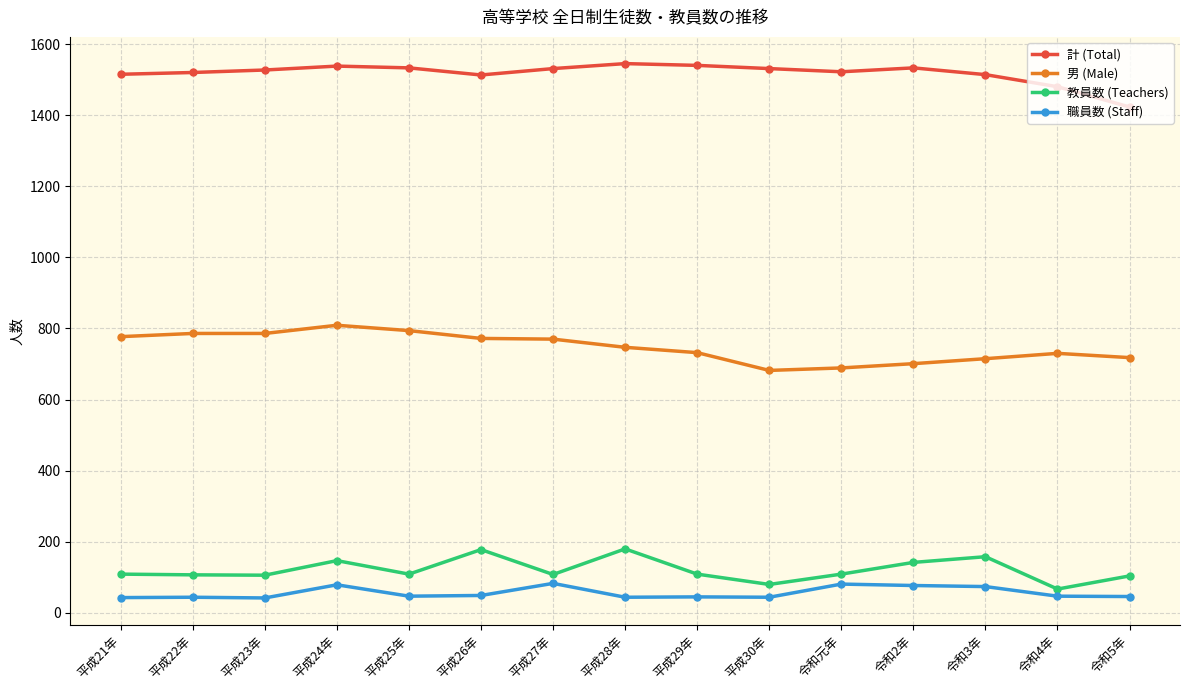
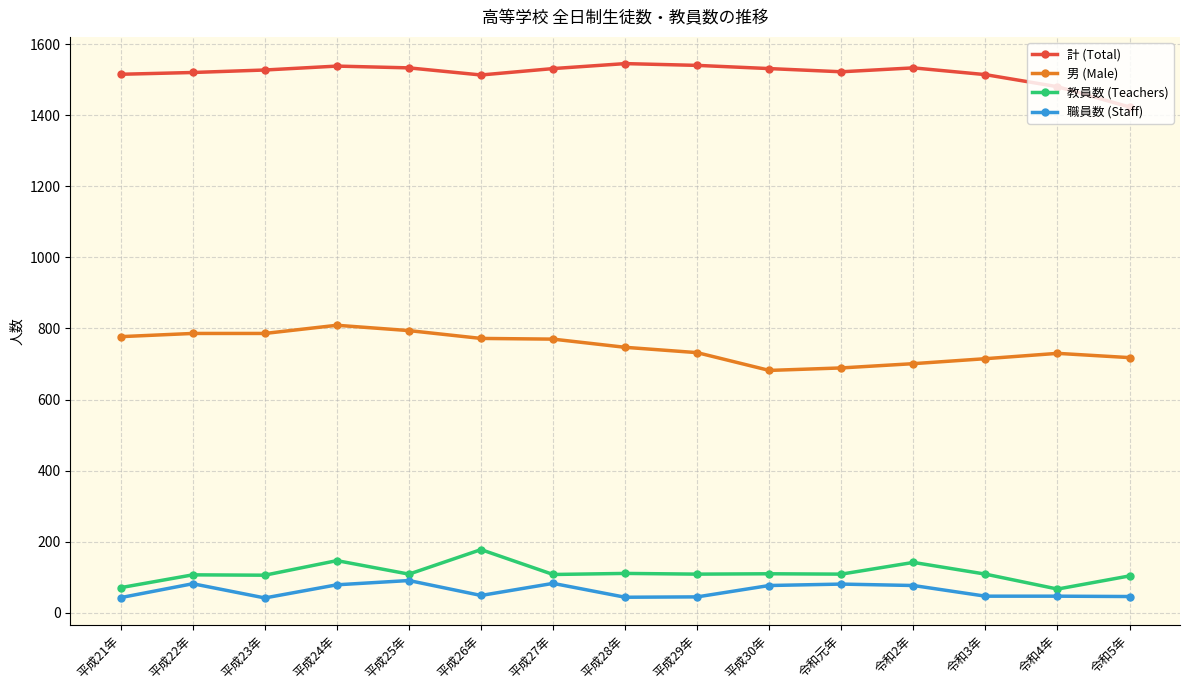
教員数 (Teachers), 平成21年: 110 -> 70
職員数 (Staff), 平成22年: 40 -> 80
職員数 (Staff), 平成25年: 50 -> 90
教員数 (Teachers), 平成28年: 180 -> 110
教員数 (Teachers), 平成30年: 80 -> 110
職員数 (Staff), 平成30年: 40 -> 80
教員数 (Teachers), 令和3年: 160 -> 110
職員数 (Staff), 令和3年: 70 -> 50
